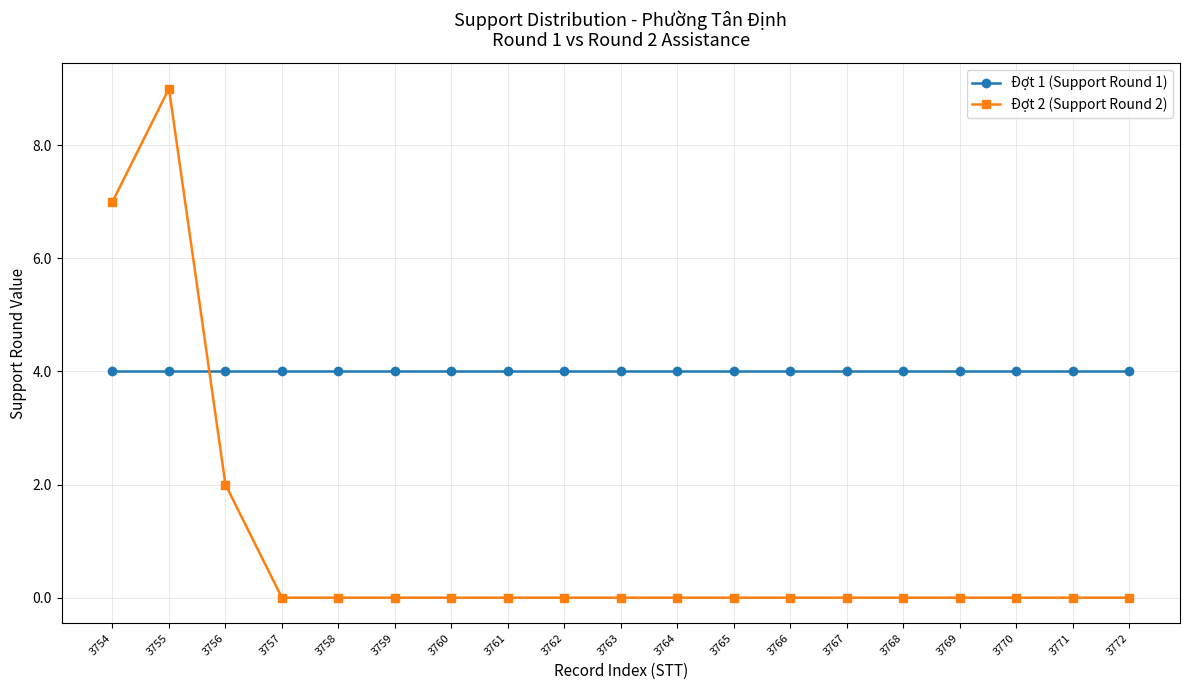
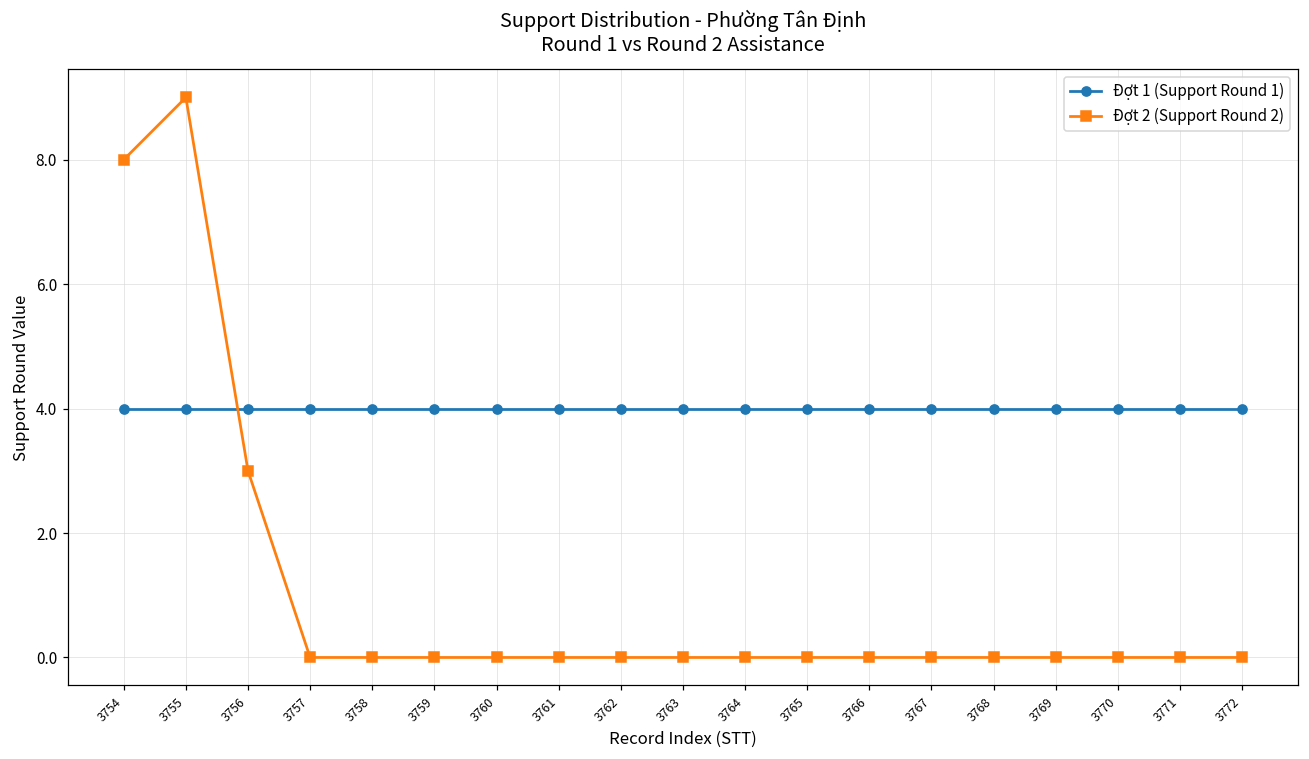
Đợt 2 (Support Round 2), 3754: 7 -> 8
Đợt 2 (Support Round 2), 3756: 2 -> 3
